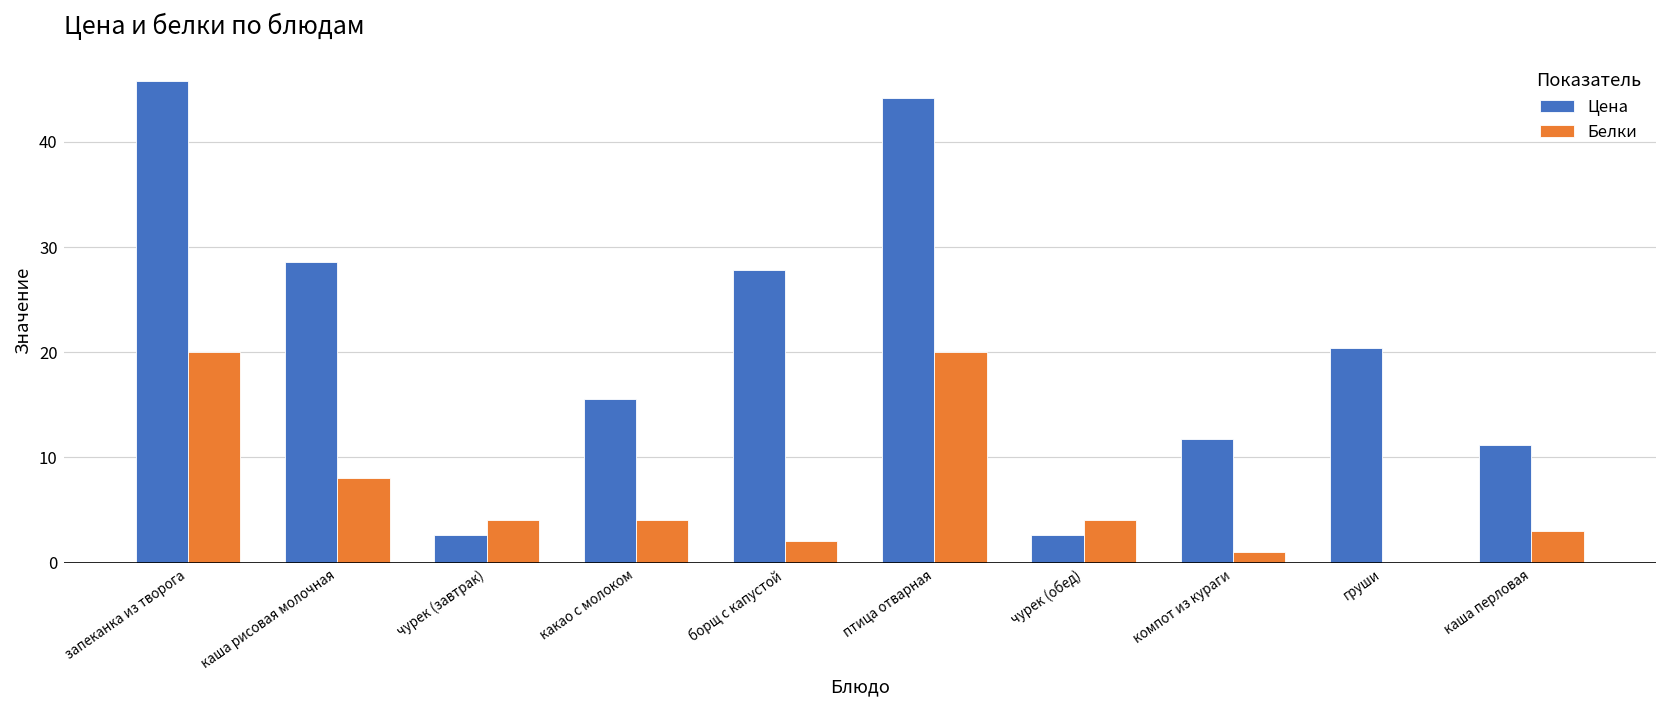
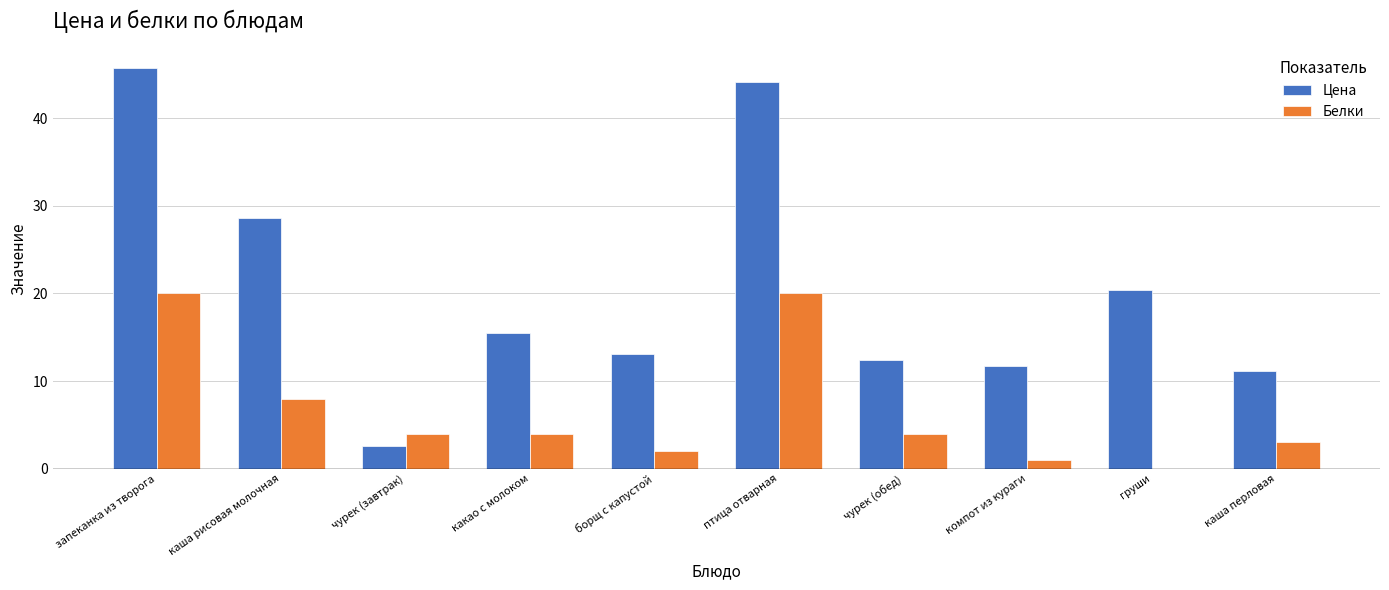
Цена, борщ с капустой: 28 -> 13
Цена, чурек (обед): 3 -> 12
